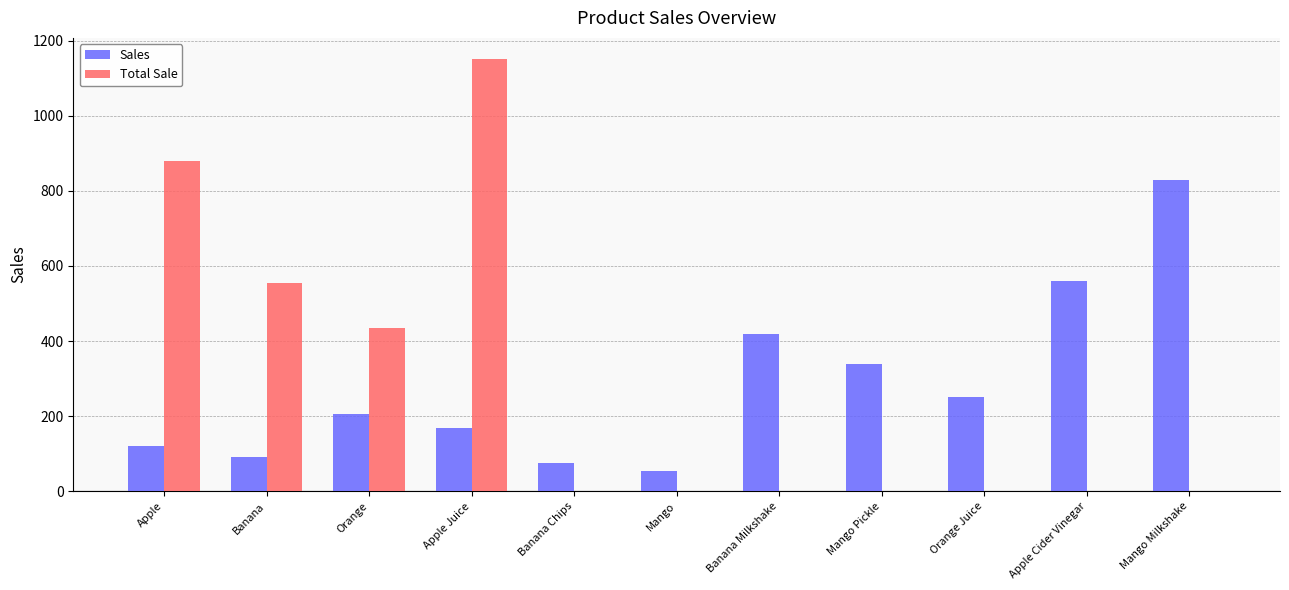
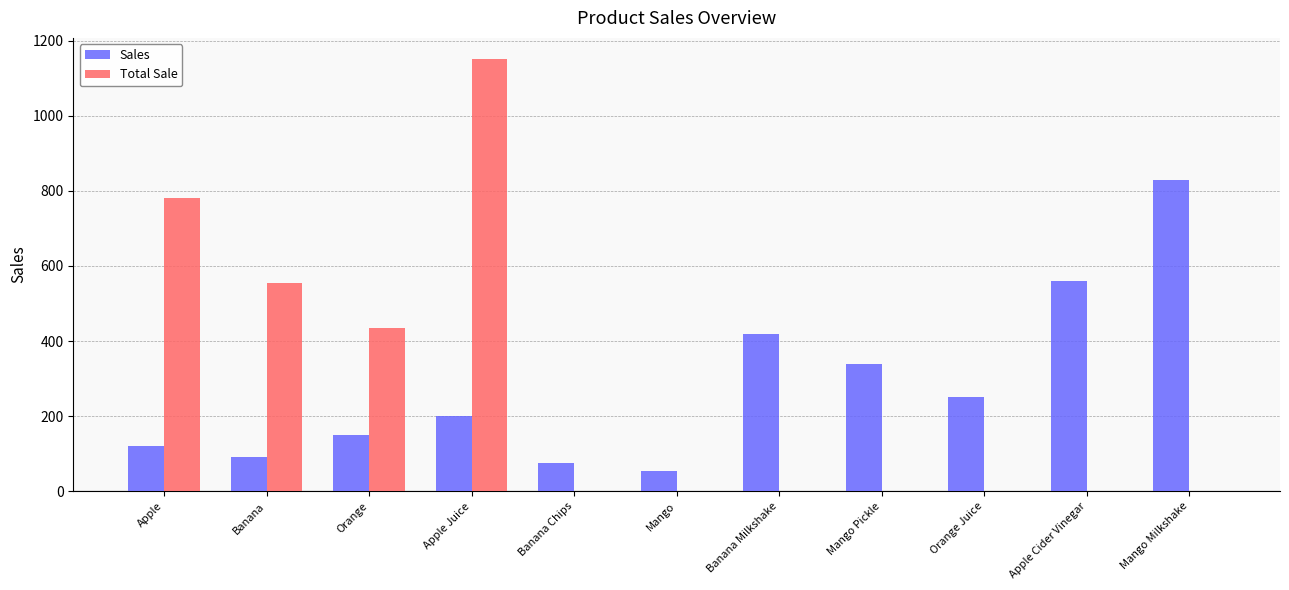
Total Sale, Apple: 880 -> 780
Sales, Orange: 210 -> 150
Sales, Apple Juice: 170 -> 200
